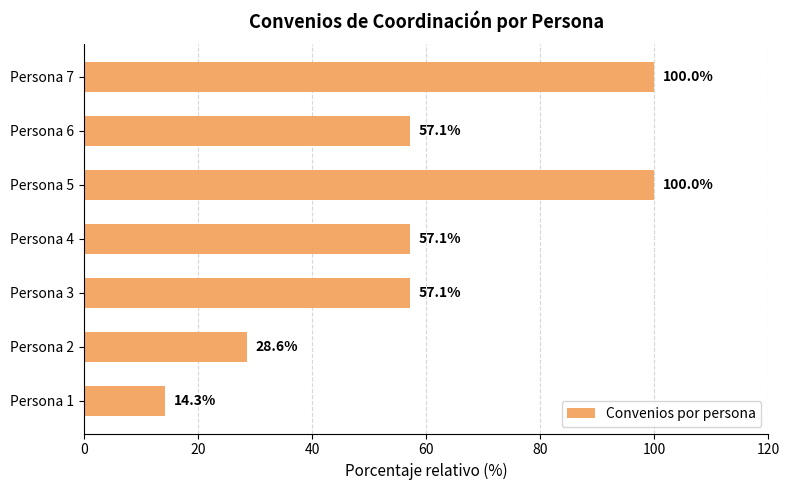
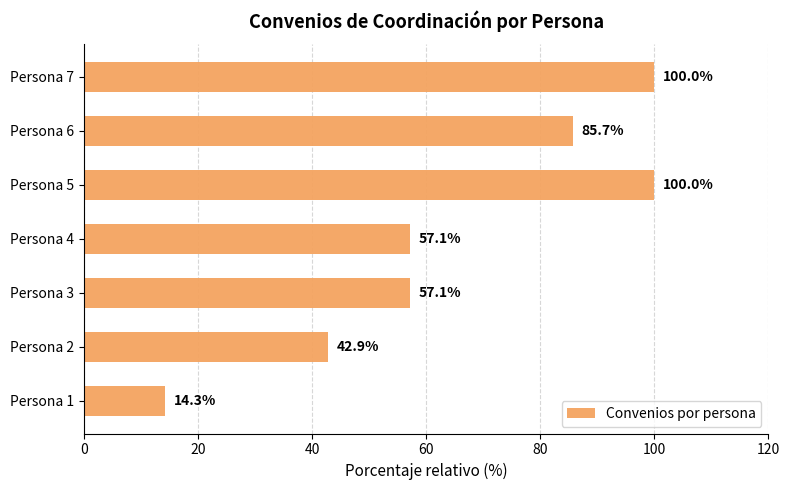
Persona 6: 57.1% -> 85.7%
Persona 2: 28.6% -> 42.9%
